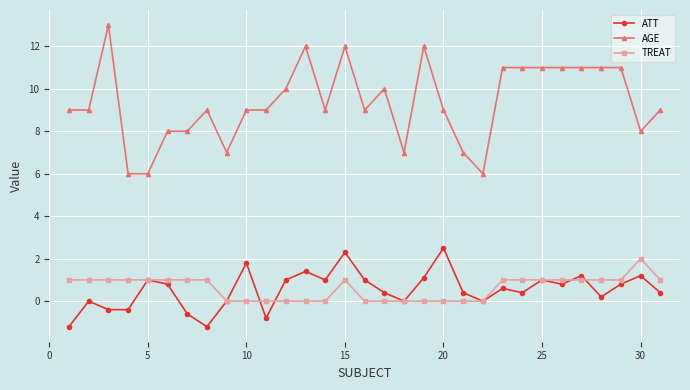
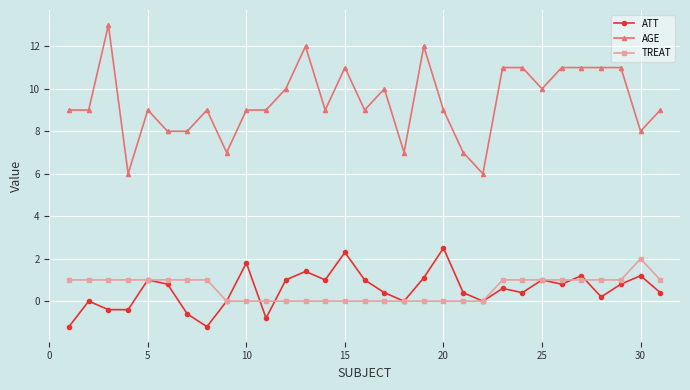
AGE, 5: 6 -> 9
AGE, 15: 12 -> 11
TREAT, 15: 1 -> 0
AGE, 25: 11 -> 10
